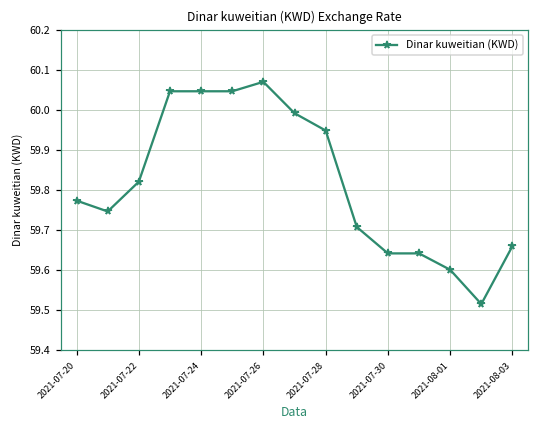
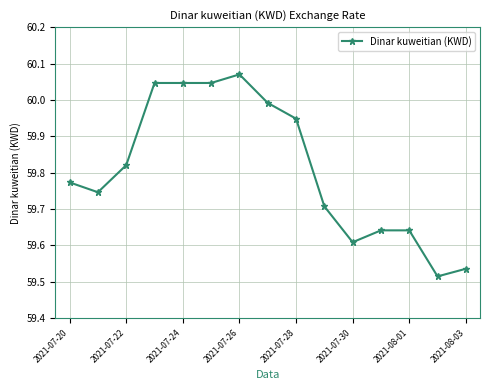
2021-07-30: 59.64 -> 59.61
2021-08-01: 59.60 -> 59.64
2021-08-03: 59.66 -> 59.54
